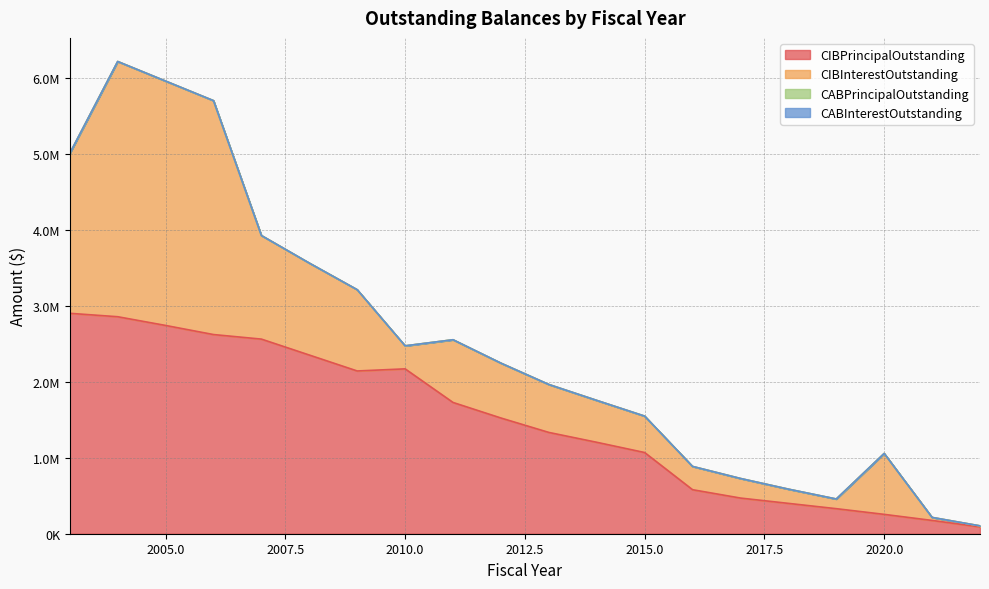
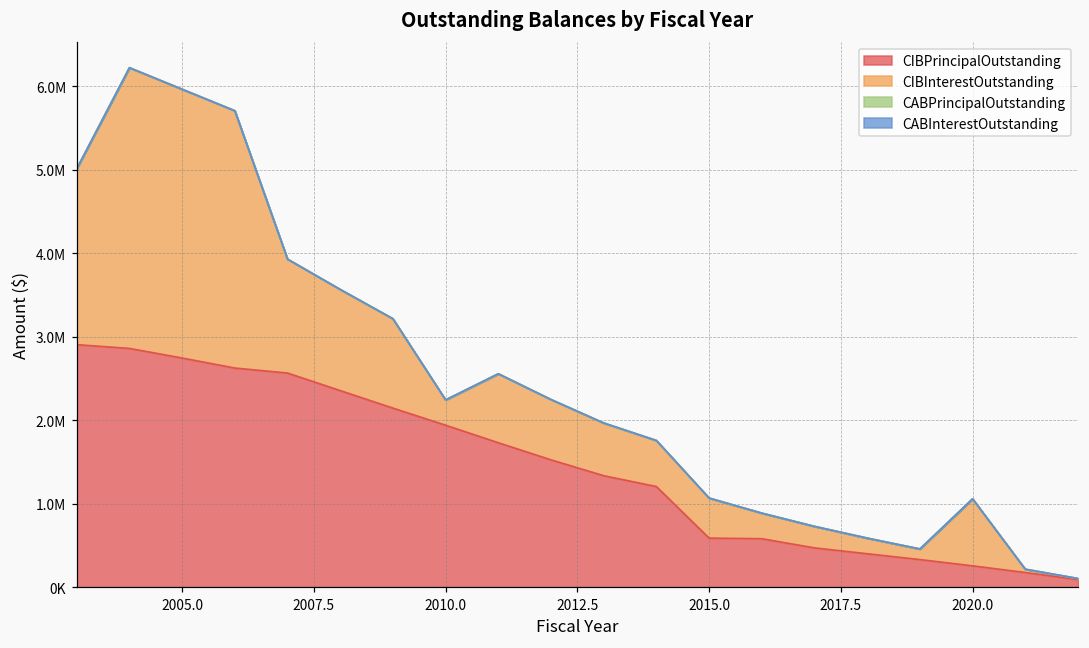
CIBPrincipalOutstanding, 2010.0: 2200000 -> 1900000
CIBPrincipalOutstanding, 2015.0: 1100000 -> 600000
